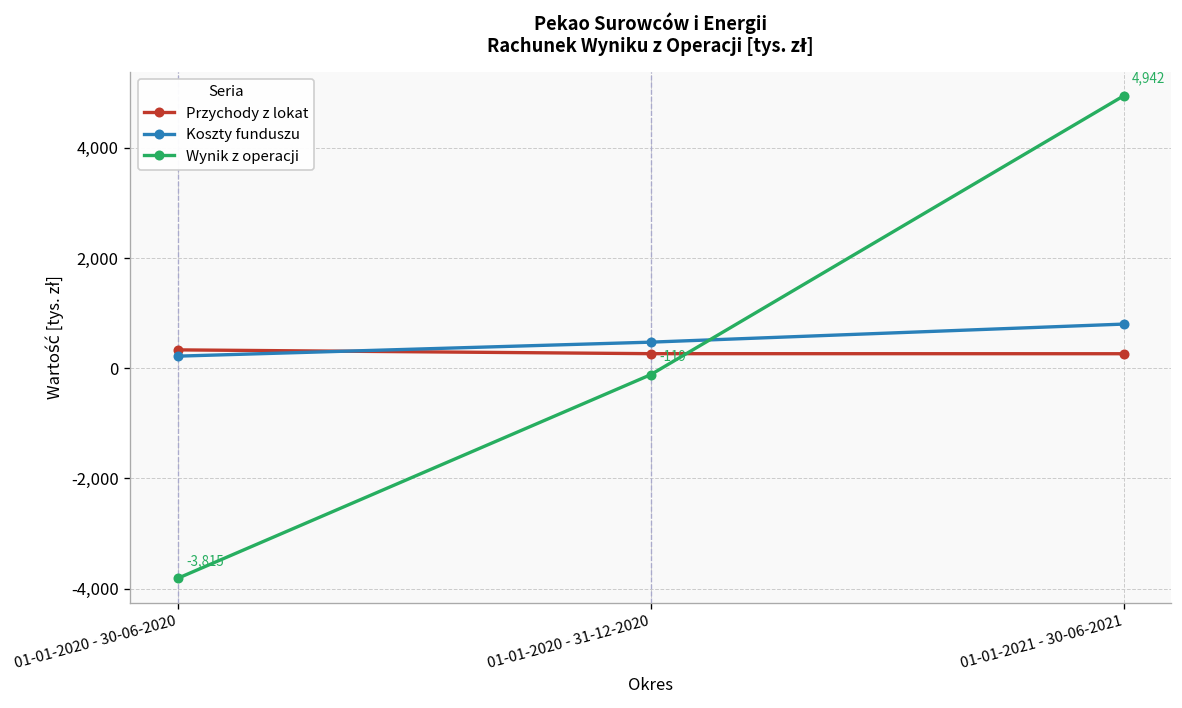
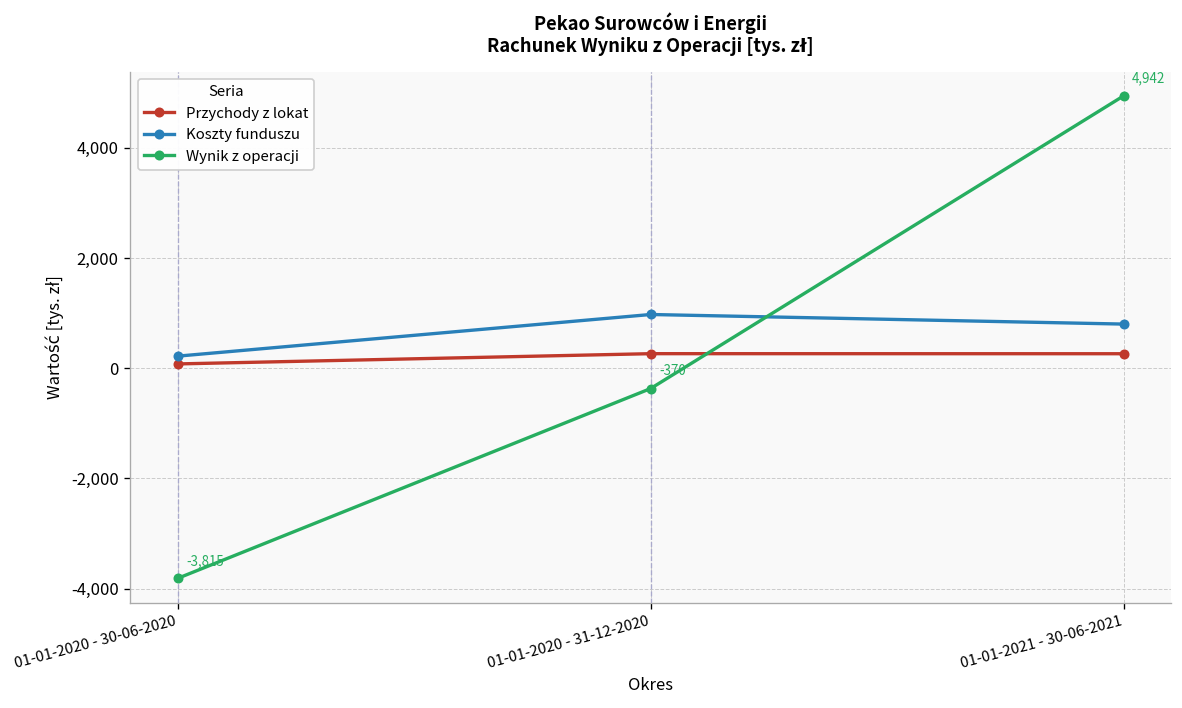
Przychody z lokat, 01-01-2020 - 30-06-2020: 300 -> 100
Koszty funduszu, 01-01-2020 - 31-12-2020: 500 -> 1,000
Wynik z operacji, 01-01-2020 - 31-12-2020: -119 -> -370
